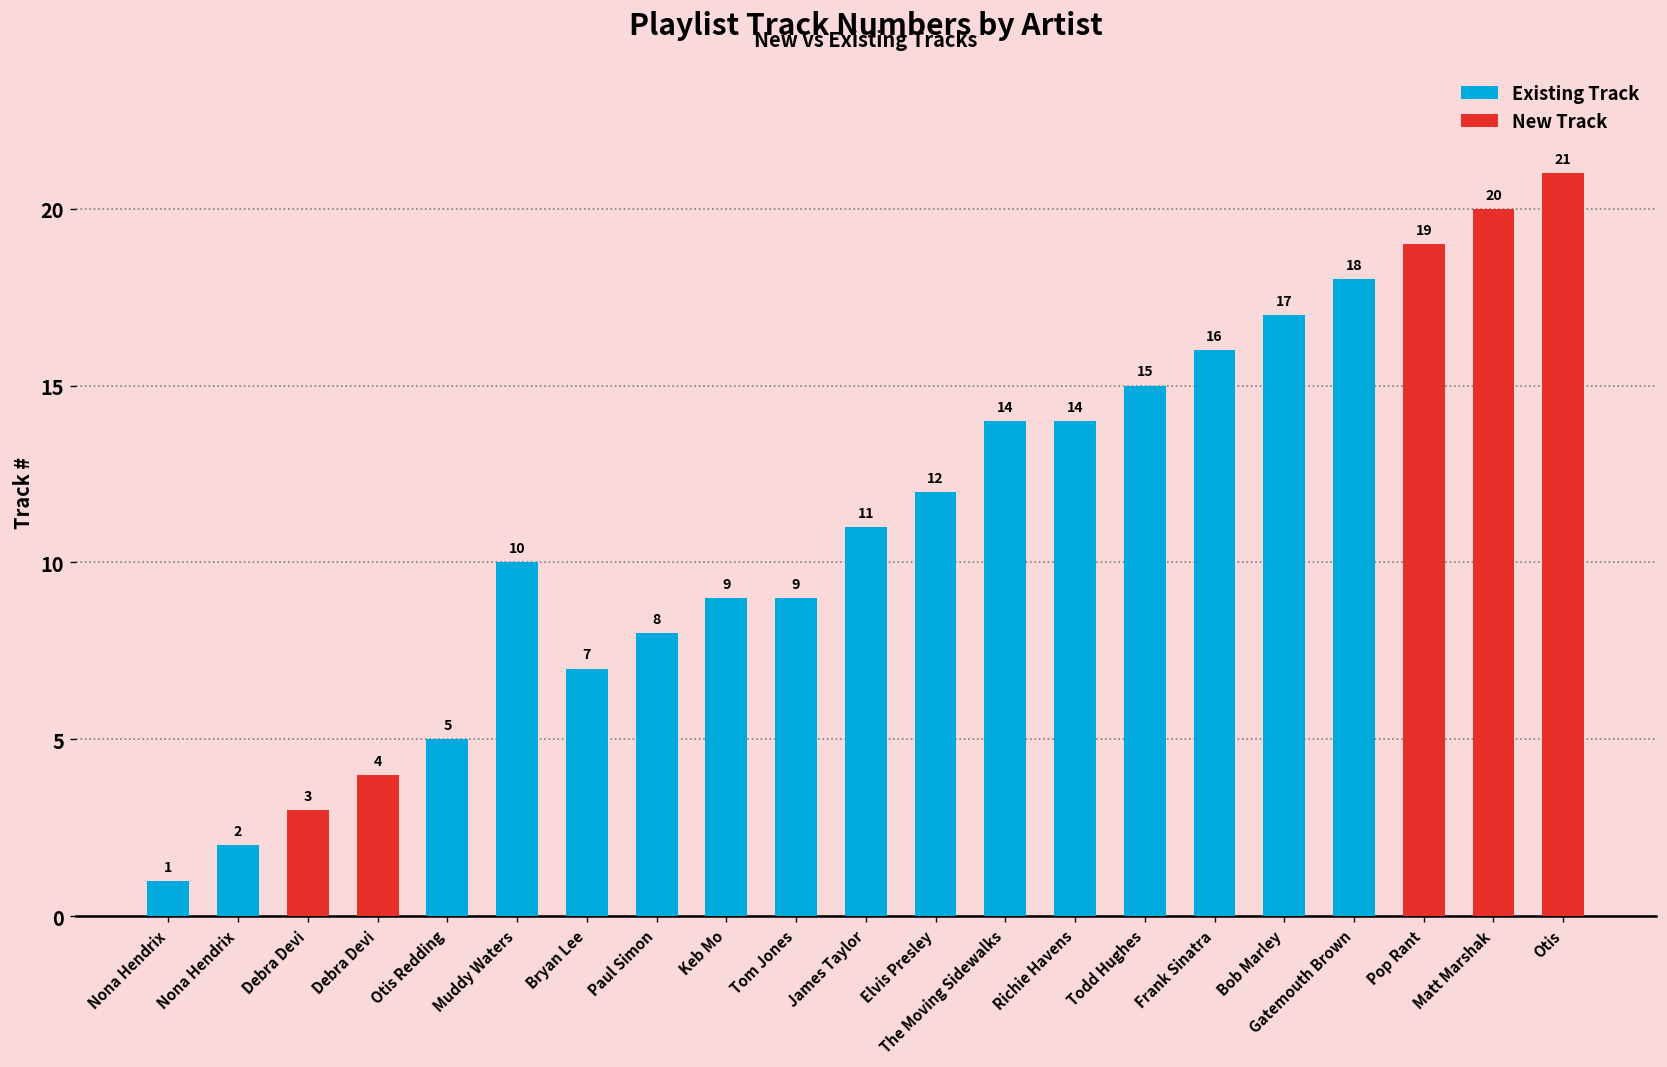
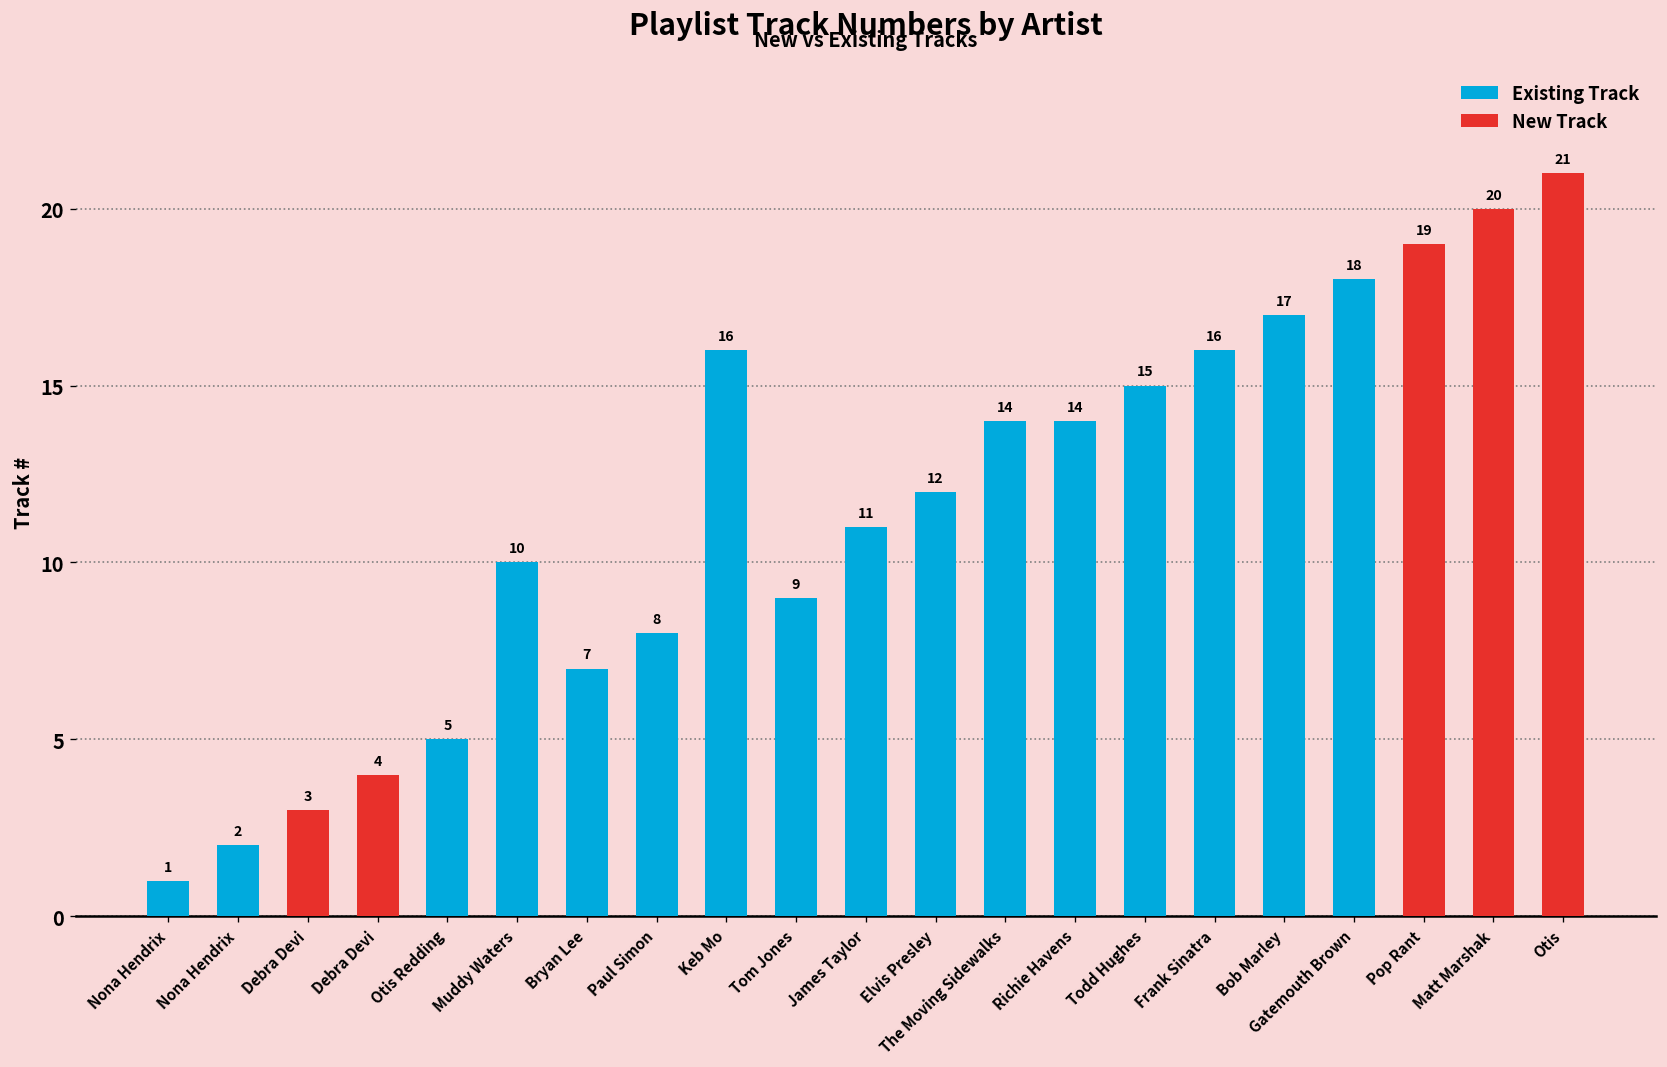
Keb Mo: 9 -> 16
